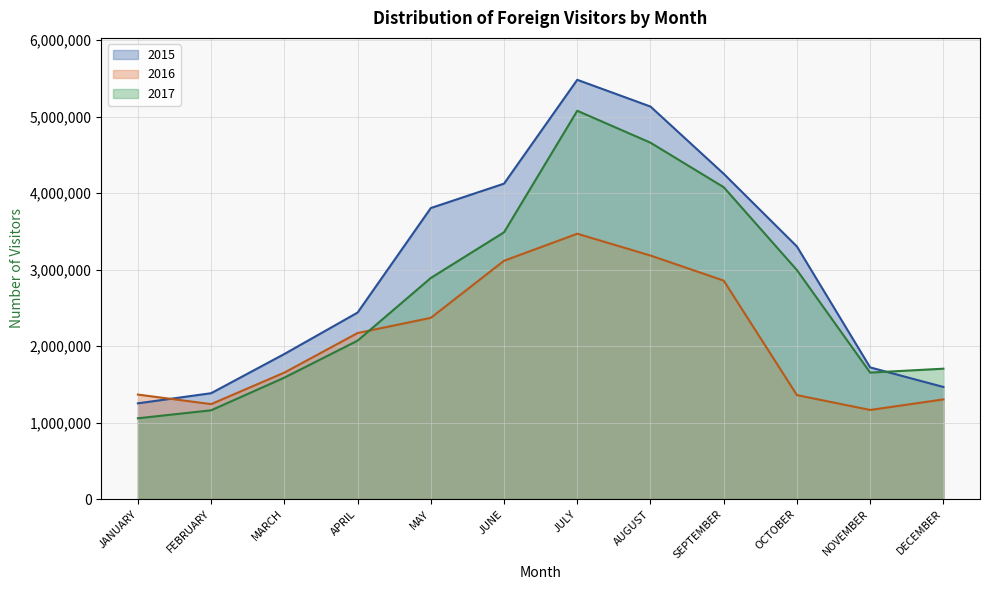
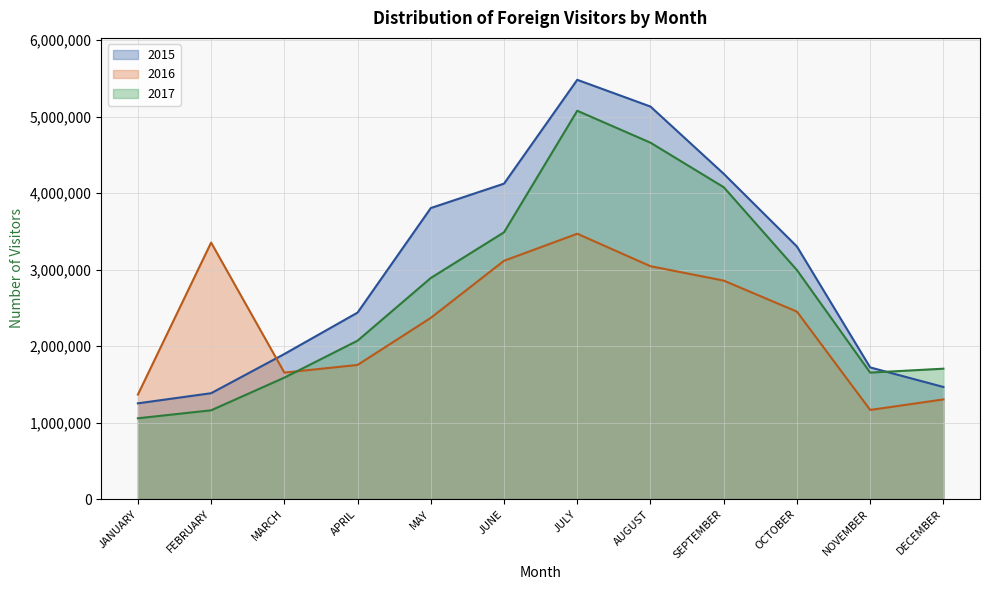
2016, FEBRUARY: 1,200,000 -> 3,400,000
2016, APRIL: 2,200,000 -> 1,800,000
2016, AUGUST: 3,200,000 -> 3,000,000
2016, OCTOBER: 1,400,000 -> 2,400,000
